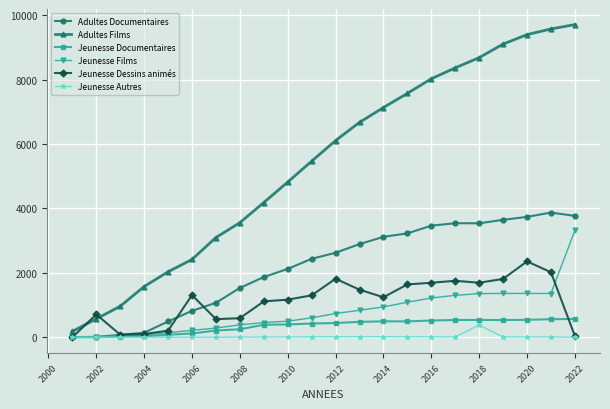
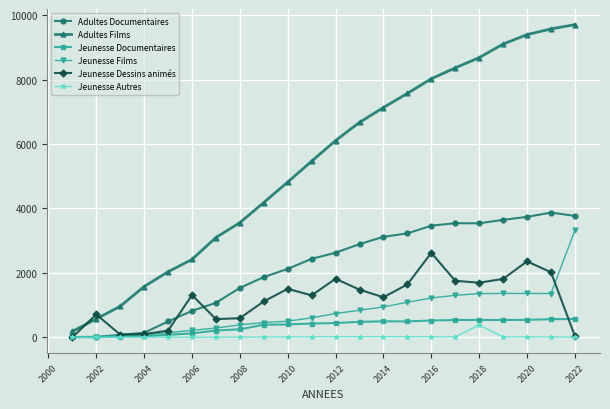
Jeunesse Dessins animés, 2010: 1200 -> 1500
Jeunesse Dessins animés, 2016: 1700 -> 2600
